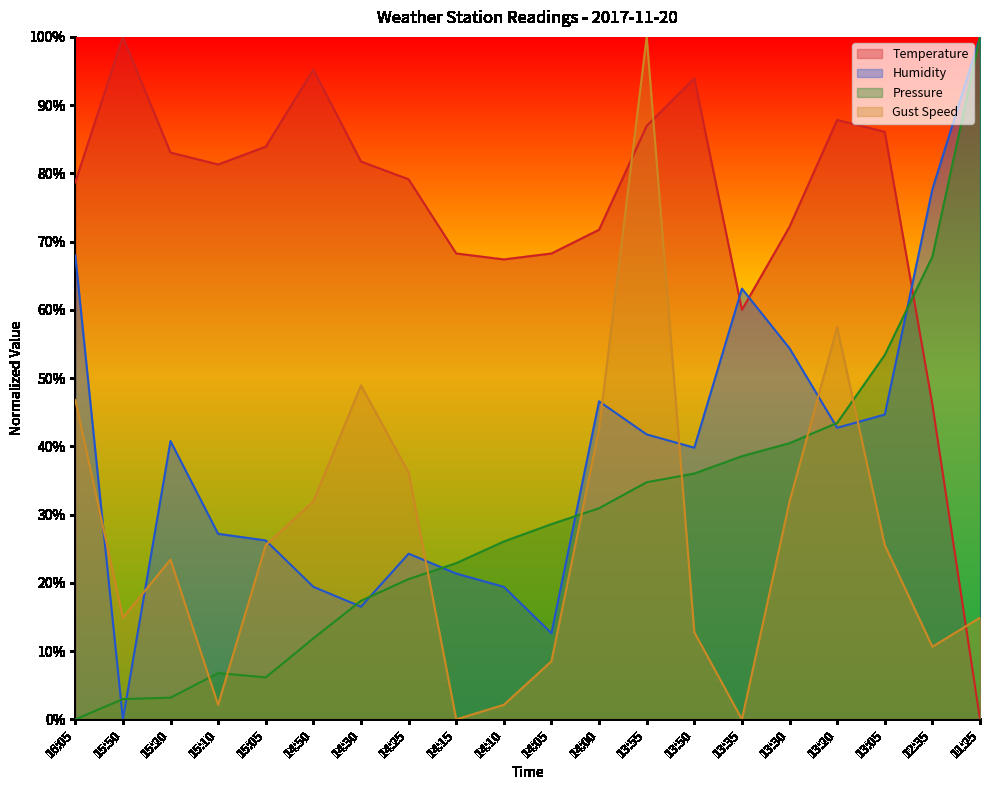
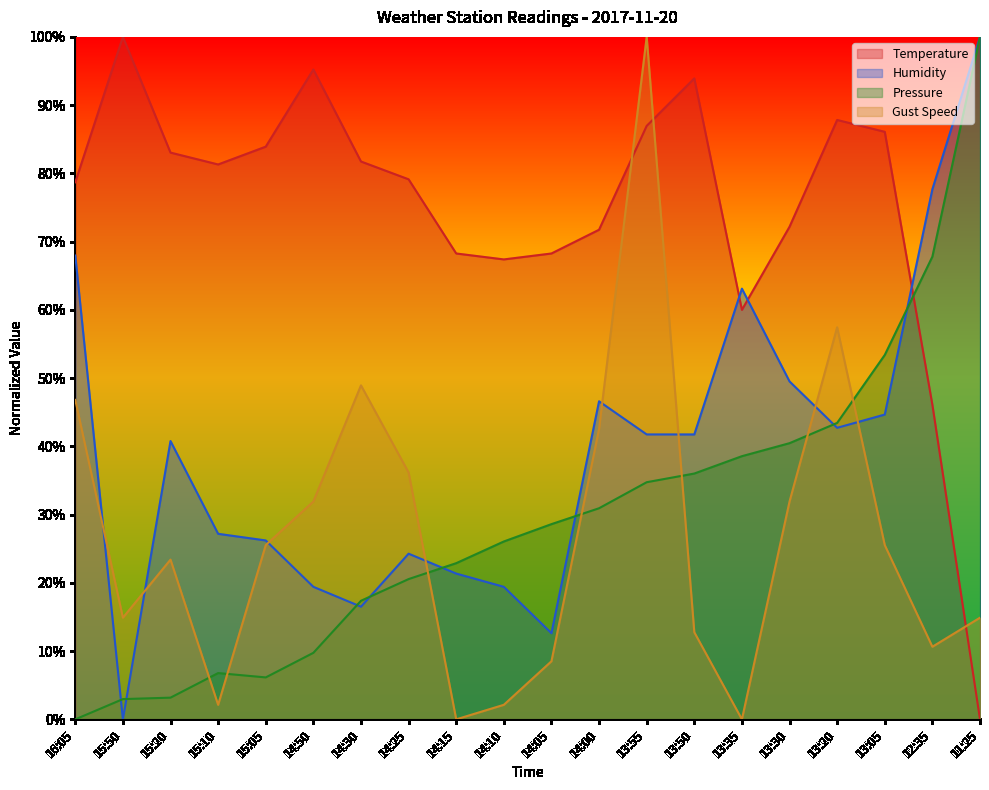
Pressure, 14:50: 12% -> 10%
Humidity, 13:50: 40% -> 42%
Humidity, 13:30: 54% -> 50%
